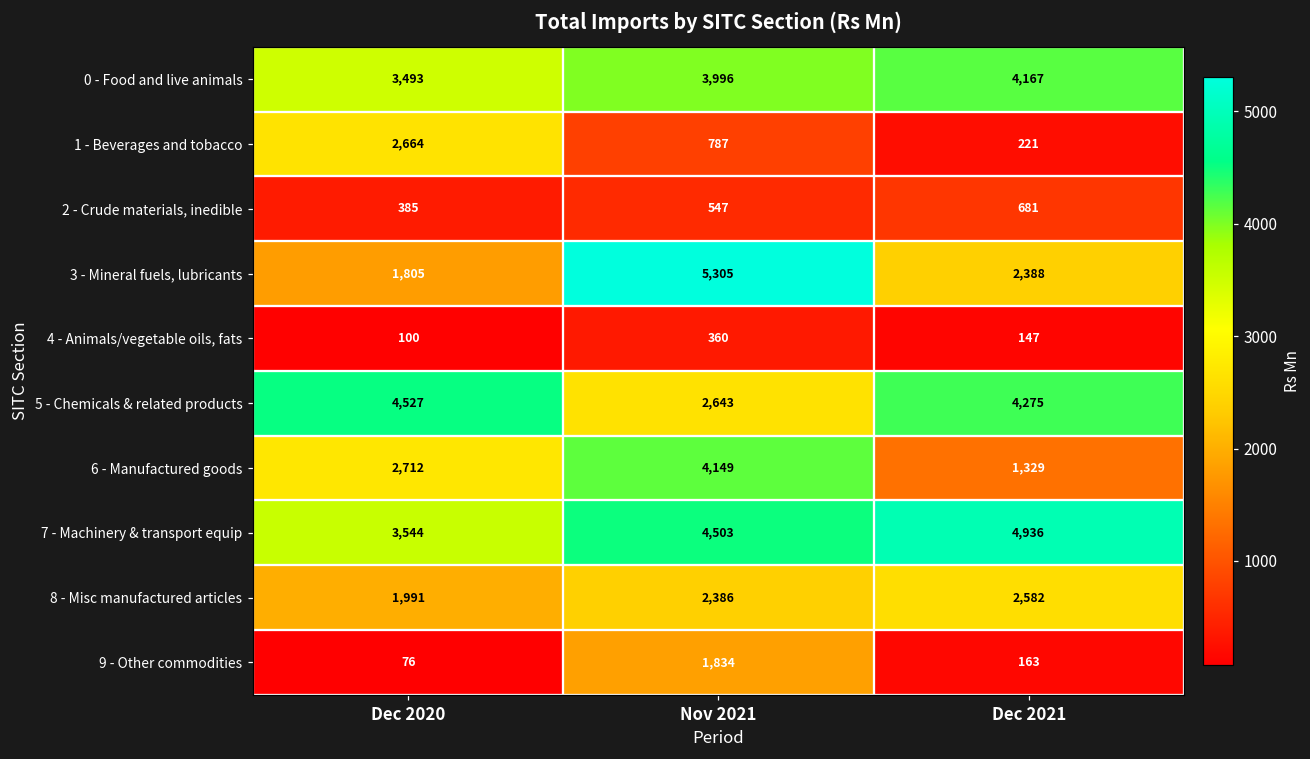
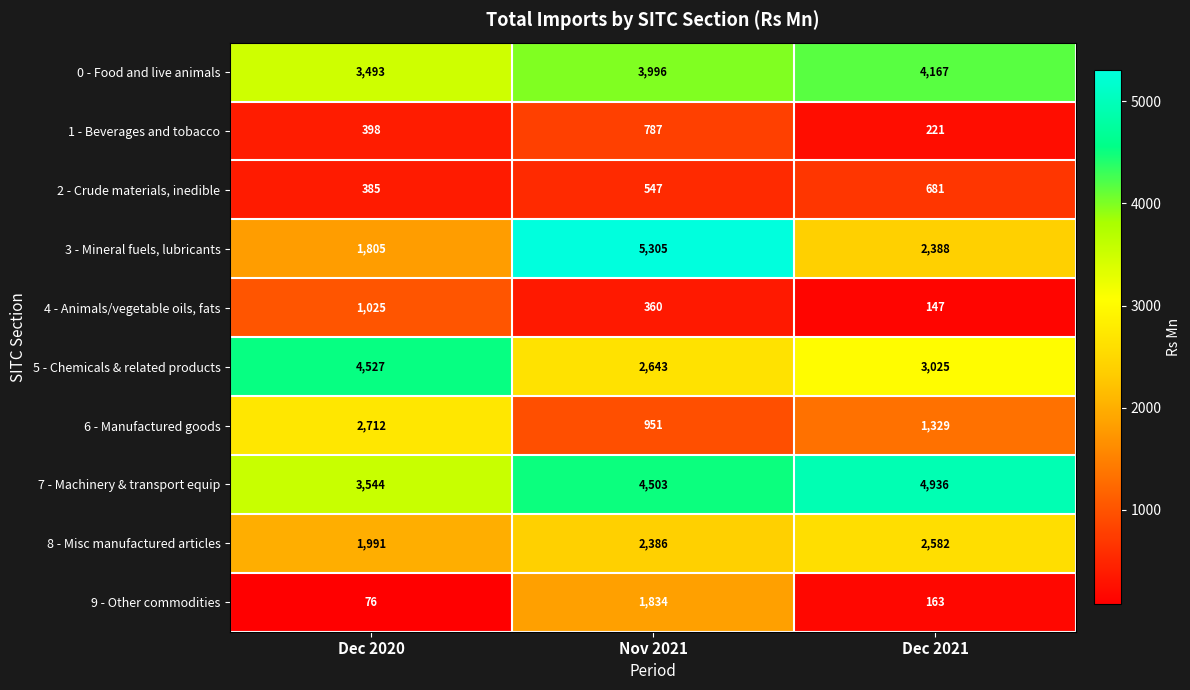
1 - Beverages and tobacco, Dec 2020: 2,664 -> 398
4 - Animals/vegetable oils, fats, Dec 2020: 100 -> 1,025
5 - Chemicals & related products, Dec 2021: 4,275 -> 3,025
6 - Manufactured goods, Nov 2021: 4,149 -> 951
